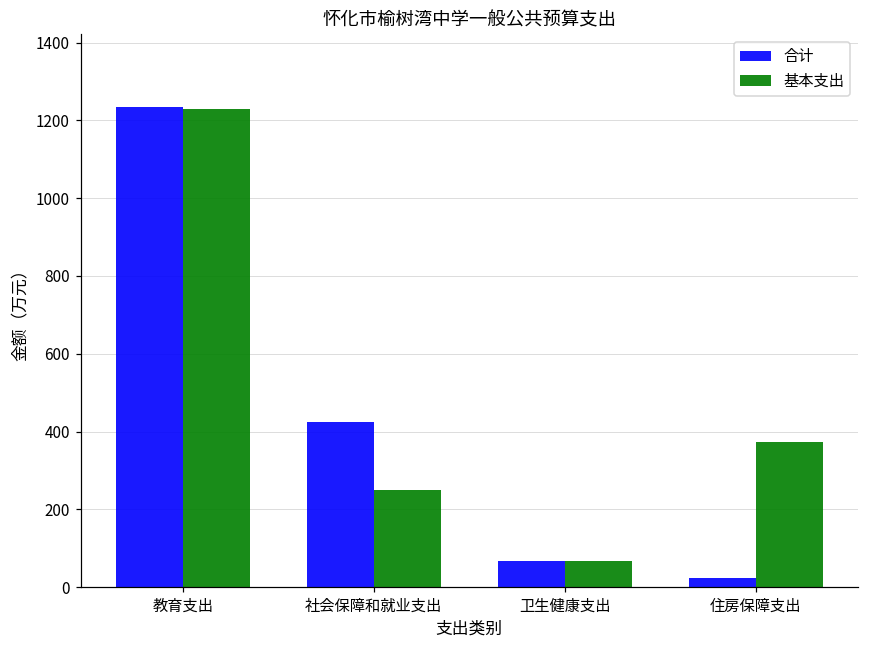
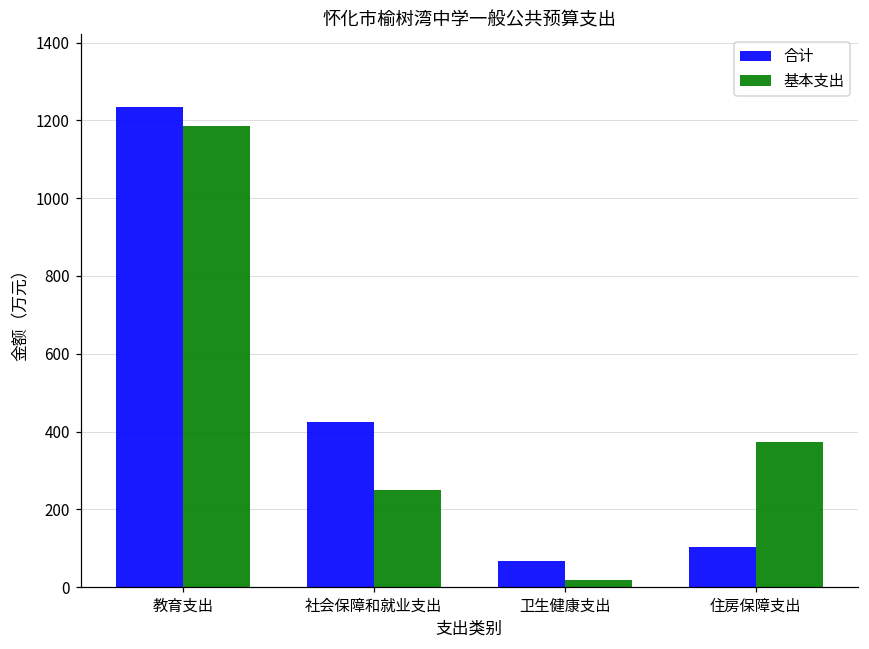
基本支出, 教育支出: 1230 -> 1190
基本支出, 卫生健康支出: 70 -> 20
合计, 住房保障支出: 20 -> 100
